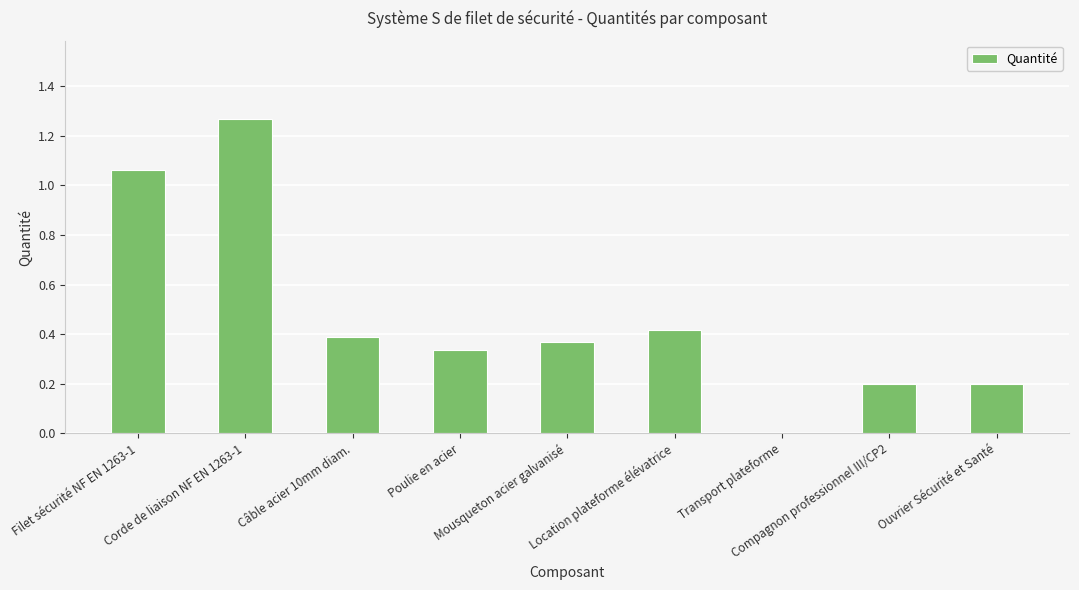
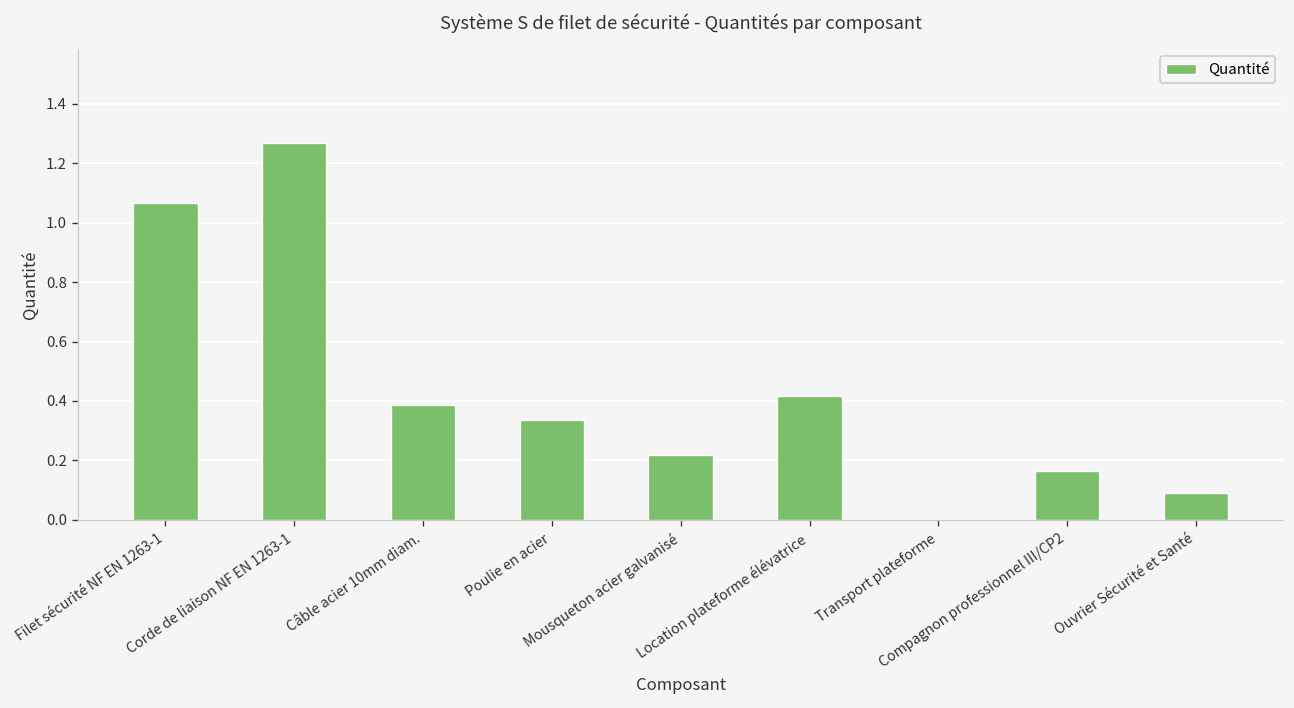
Mousqueton acier galvanisé: 0.37 -> 0.22
Compagnon professionnel III/CP2: 0.20 -> 0.17
Ouvrier Sécurité et Santé: 0.20 -> 0.09
